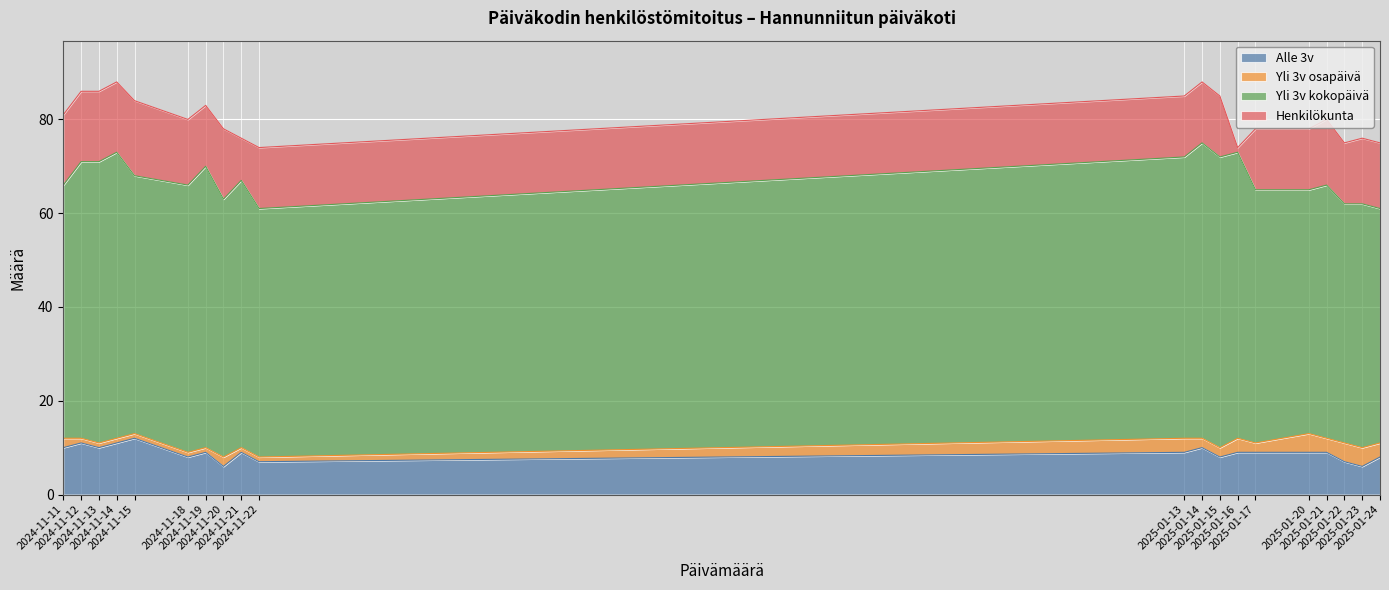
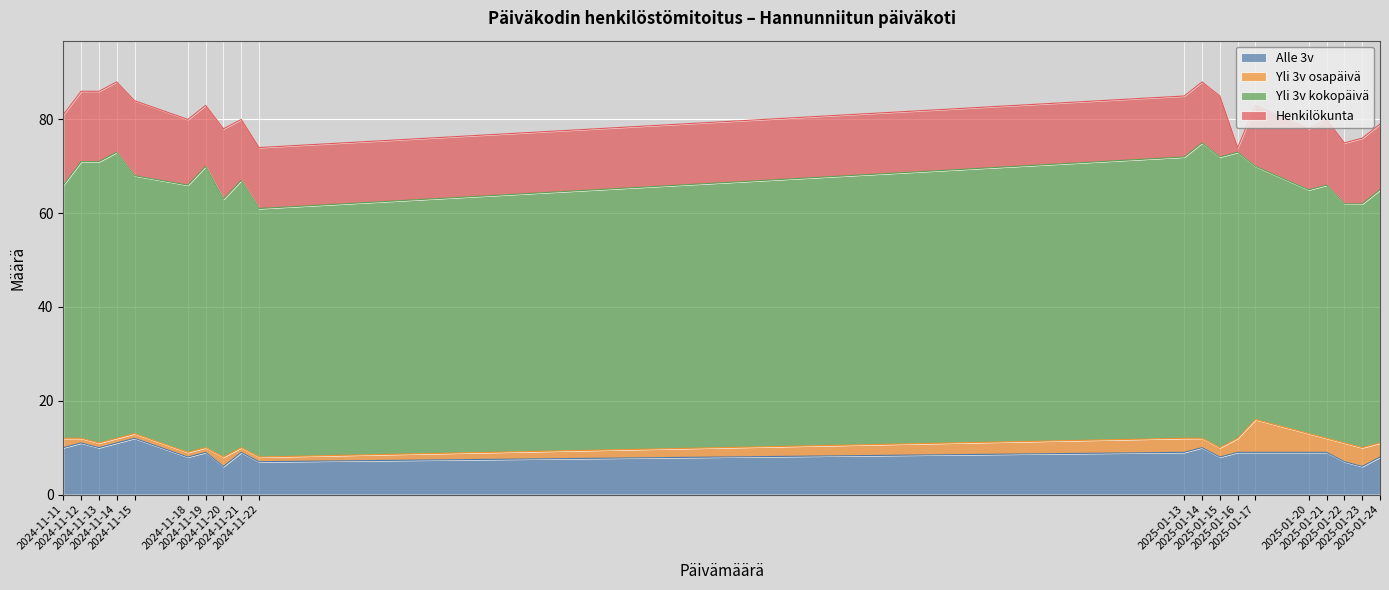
Henkilökunta, 2024-11-21: 9 -> 13
Yli 3v osapäivä, 2025-01-17: 2 -> 7
Yli 3v kokopäivä, 2025-01-24: 50 -> 54
